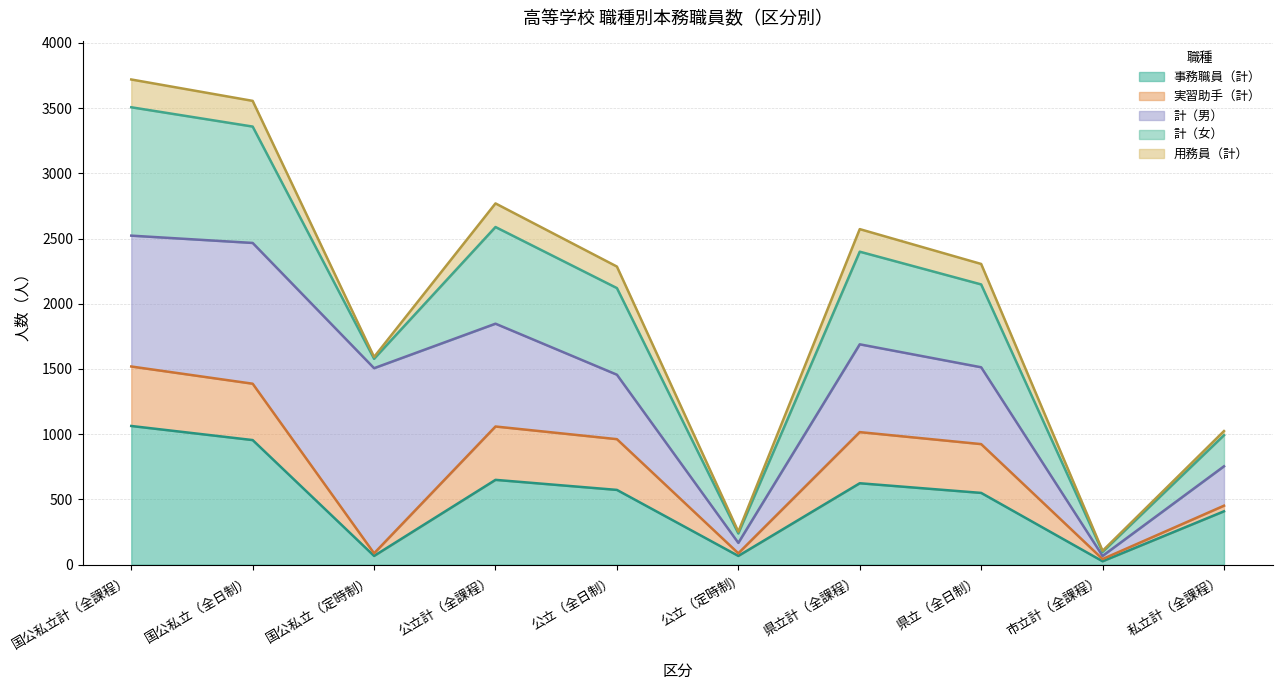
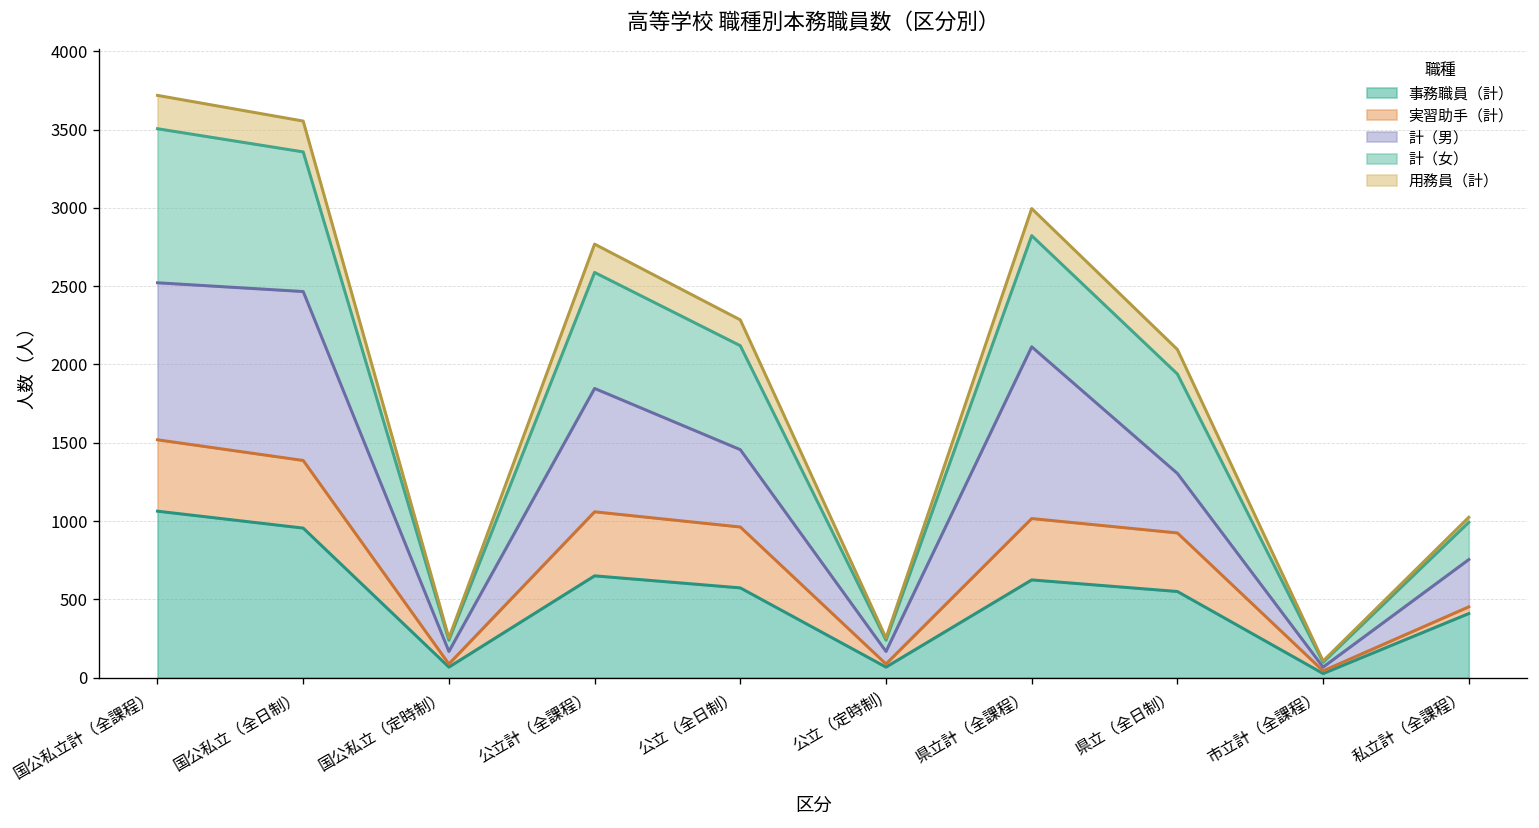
計（男）, 国公私立（定時制）: 1420 -> 80
計（男）, 県立計（全課程）: 670 -> 1100
計（男）, 県立（全日制）: 590 -> 380
